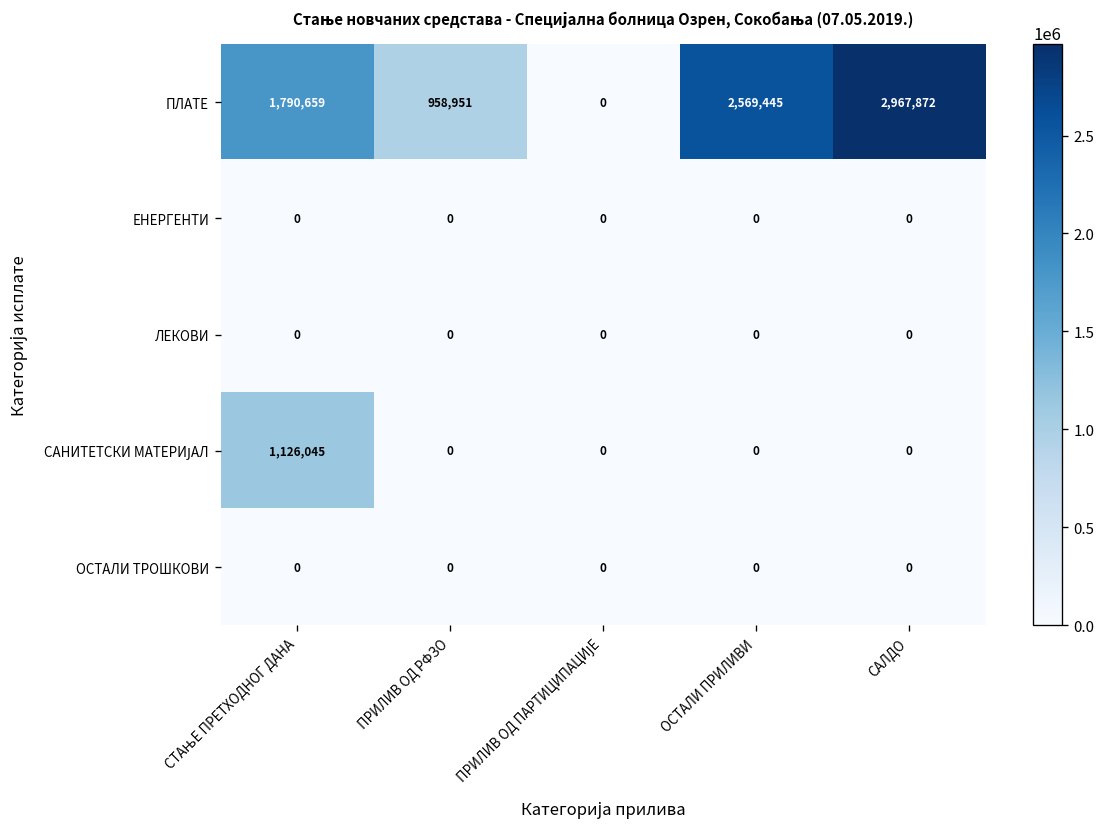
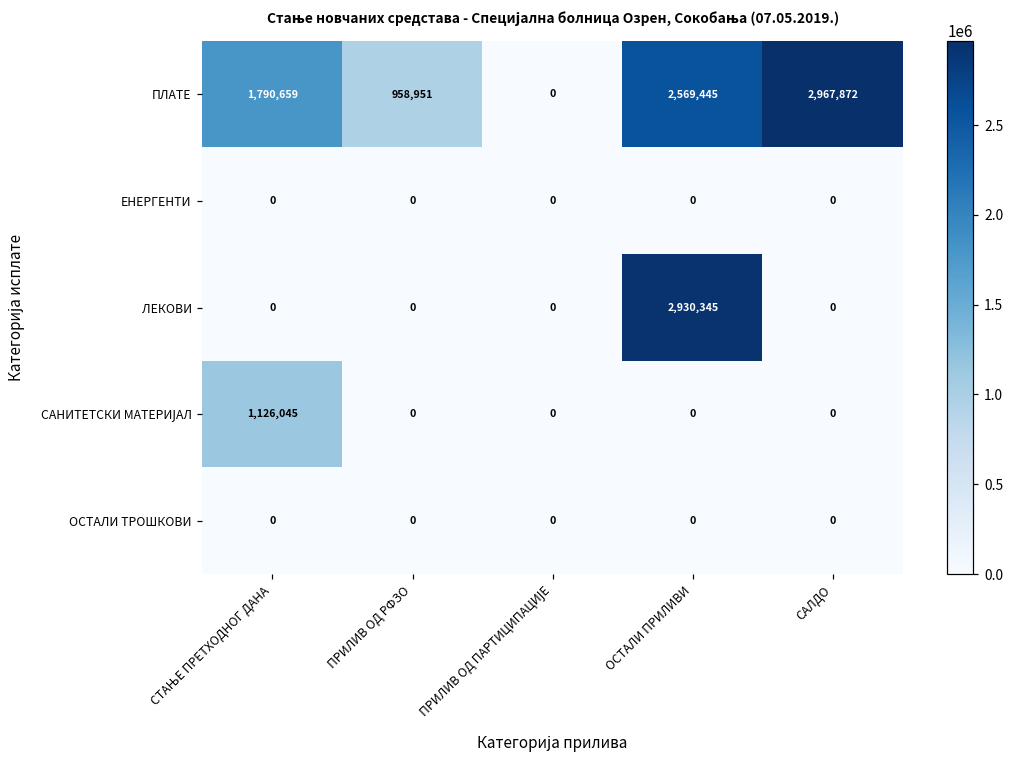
ЛЕКОВИ, ОСТАЛИ ПРИЛИВИ: 0 -> 2,930,345
